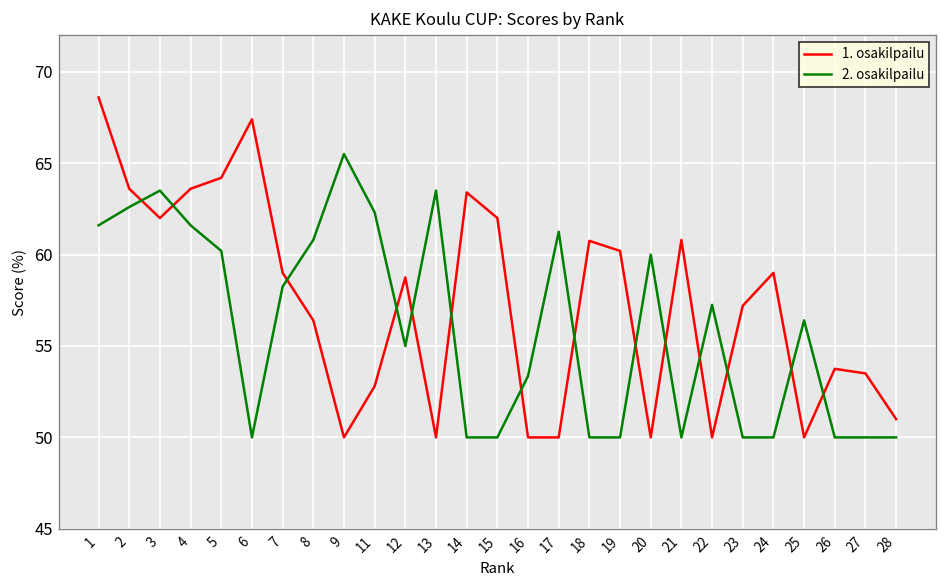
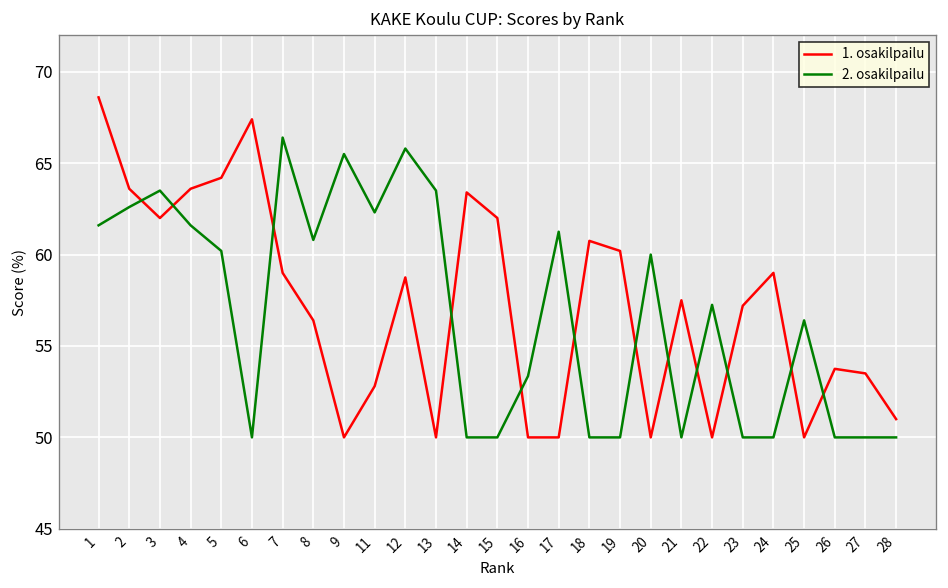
2. osakilpailu, 7: 58.3 -> 66.4
2. osakilpailu, 12: 55.0 -> 65.8
1. osakilpailu, 21: 60.8 -> 57.5
